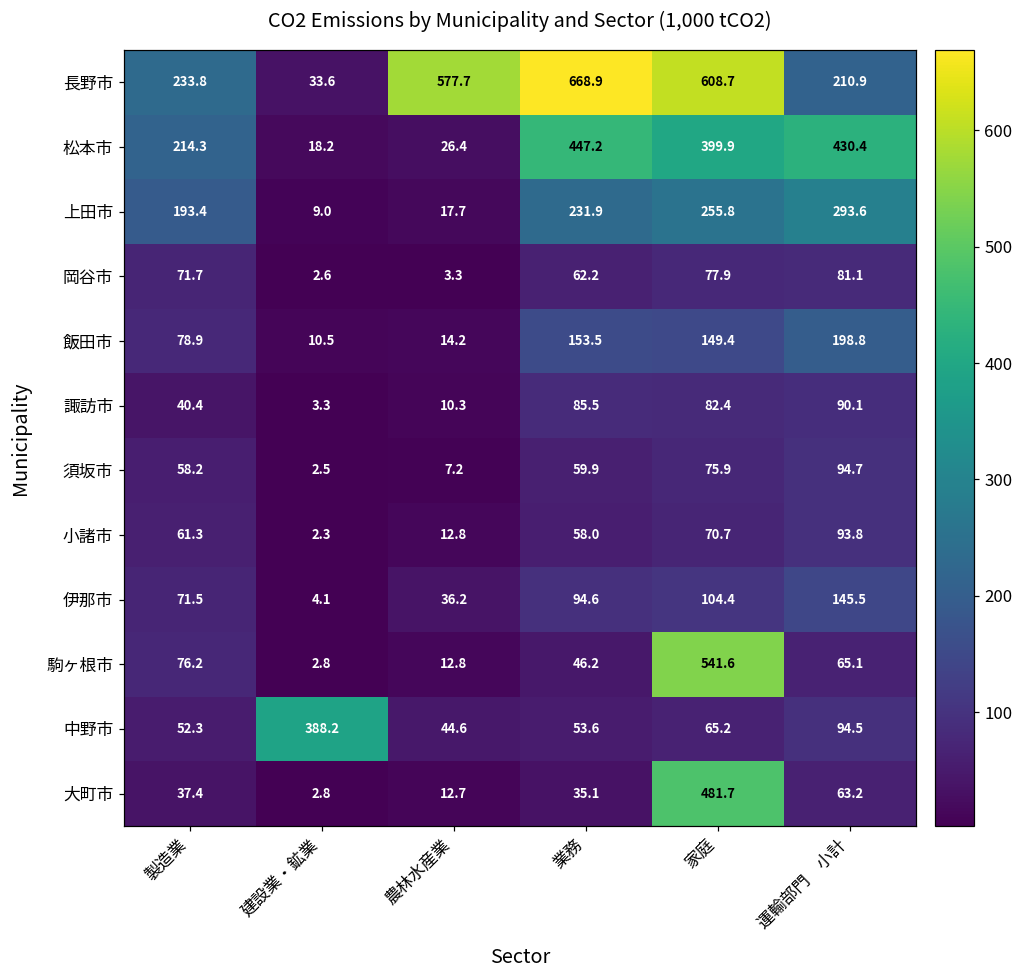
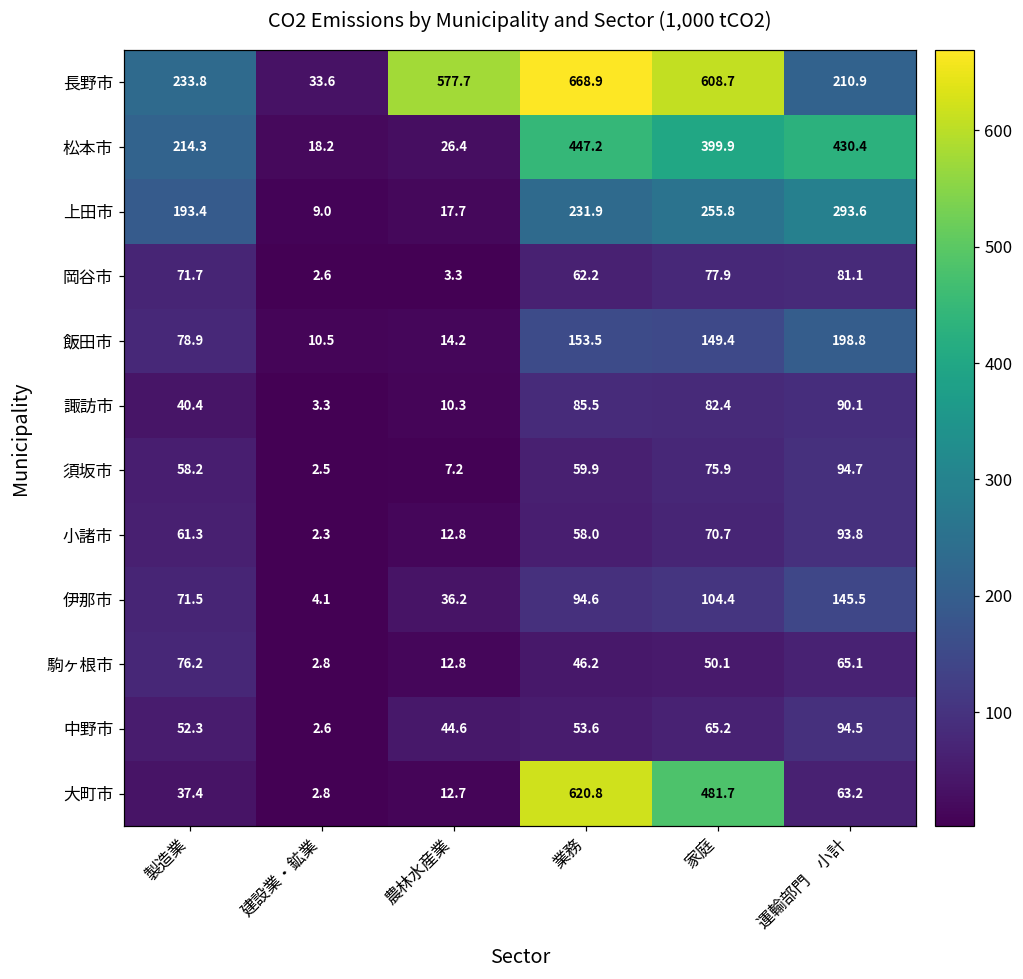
駒ヶ根市, 家庭: 541.6 -> 50.1
中野市, 建設業・鉱業: 388.2 -> 2.6
大町市, 業務: 35.1 -> 620.8
